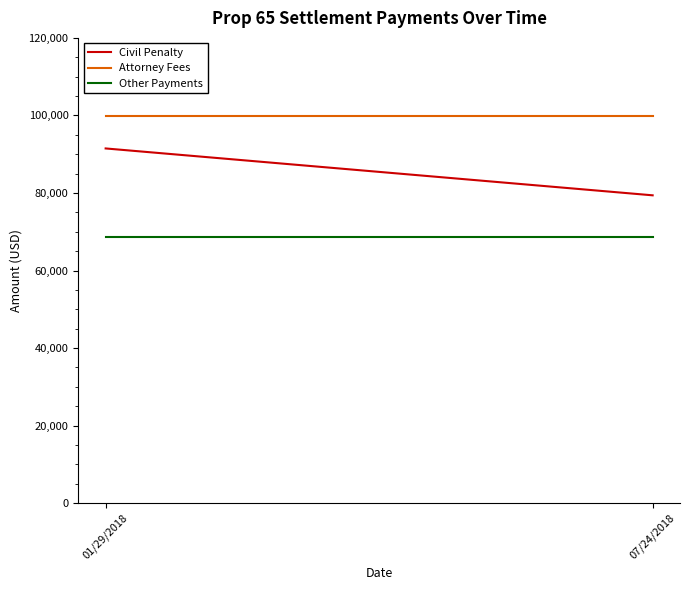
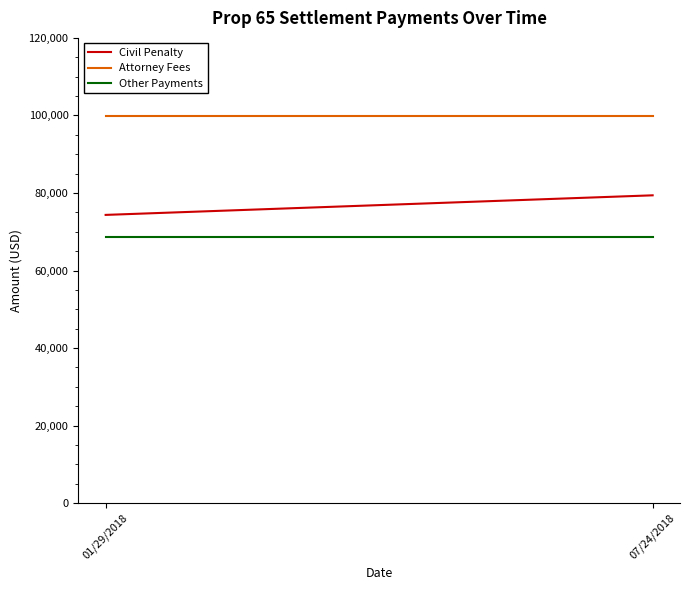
Civil Penalty, 01/29/2018: 91,000 -> 74,000
